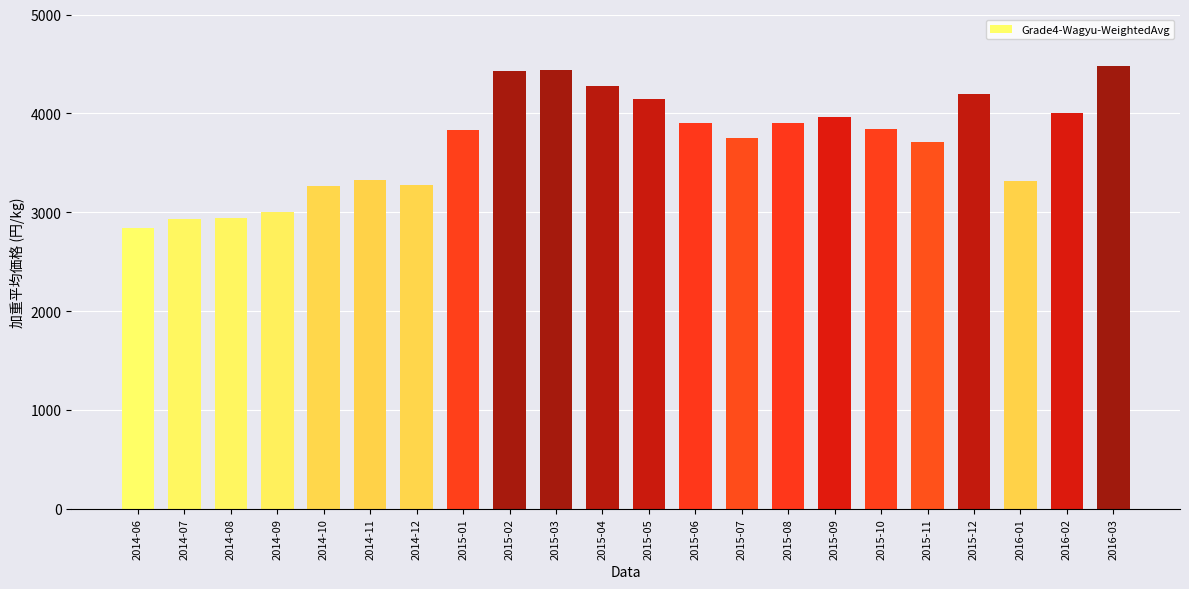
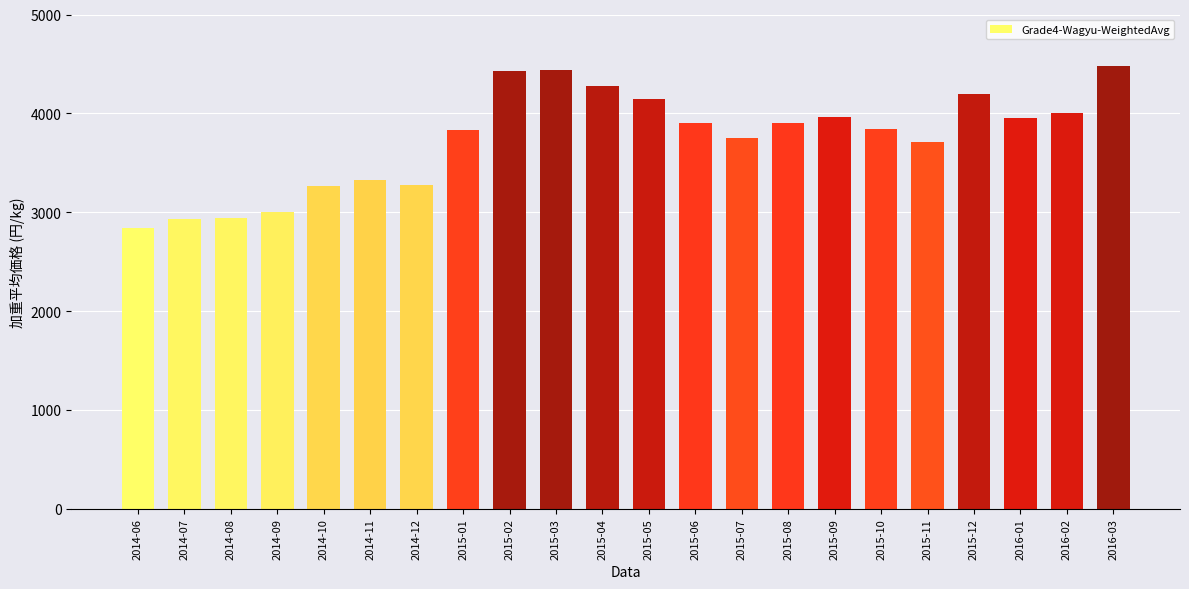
2016-01: 3300 -> 4000
